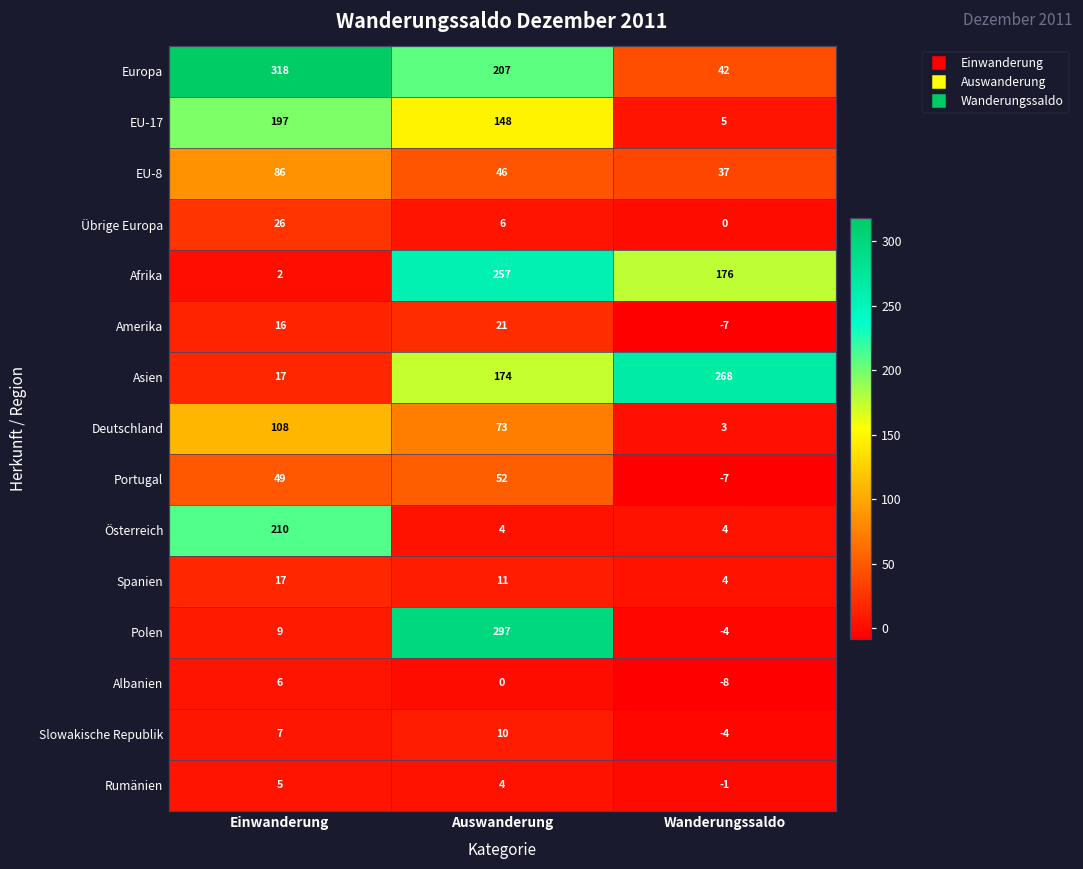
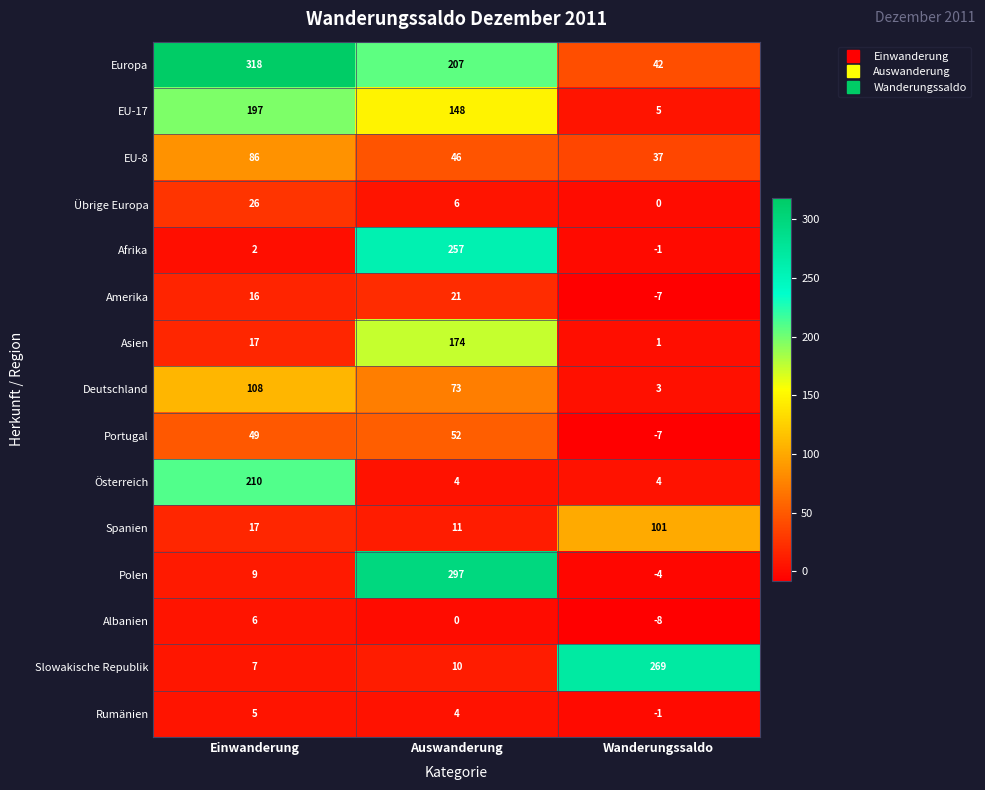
Afrika, Wanderungssaldo: 176 -> -1
Asien, Wanderungssaldo: 268 -> 1
Spanien, Wanderungssaldo: 4 -> 101
Slowakische Republik, Wanderungssaldo: -4 -> 269
